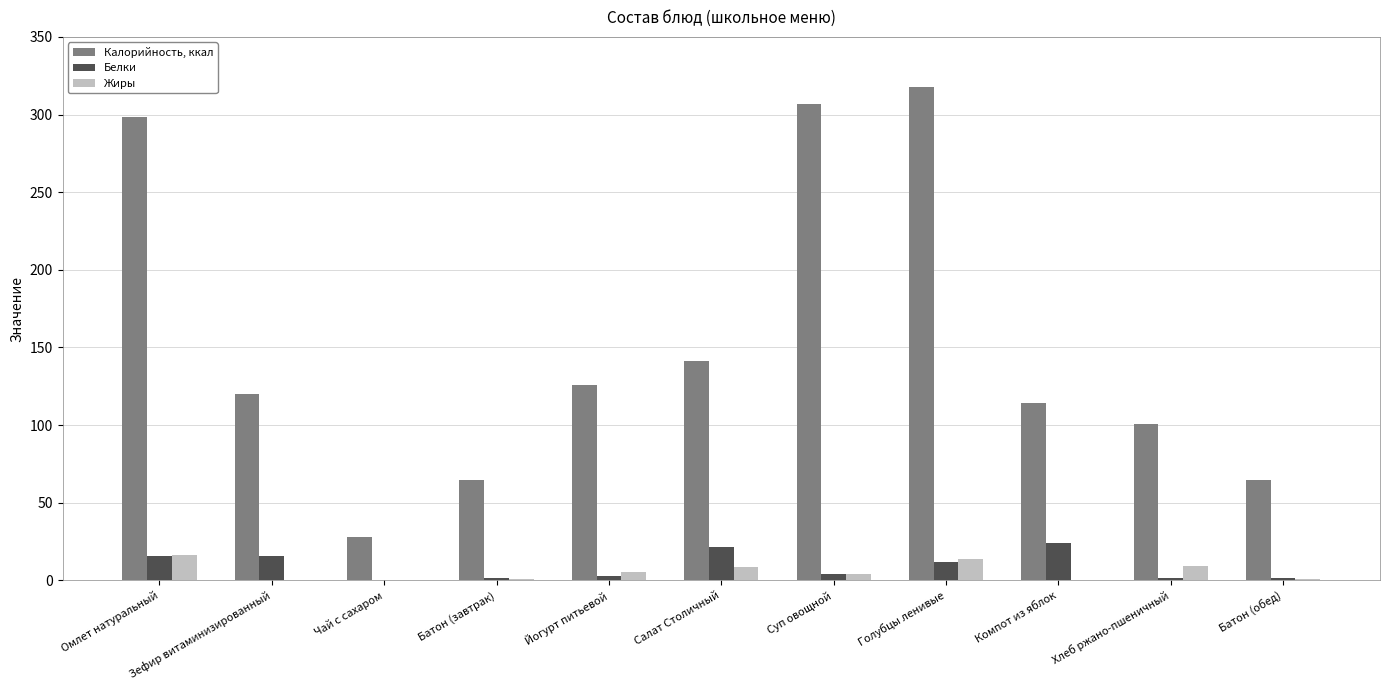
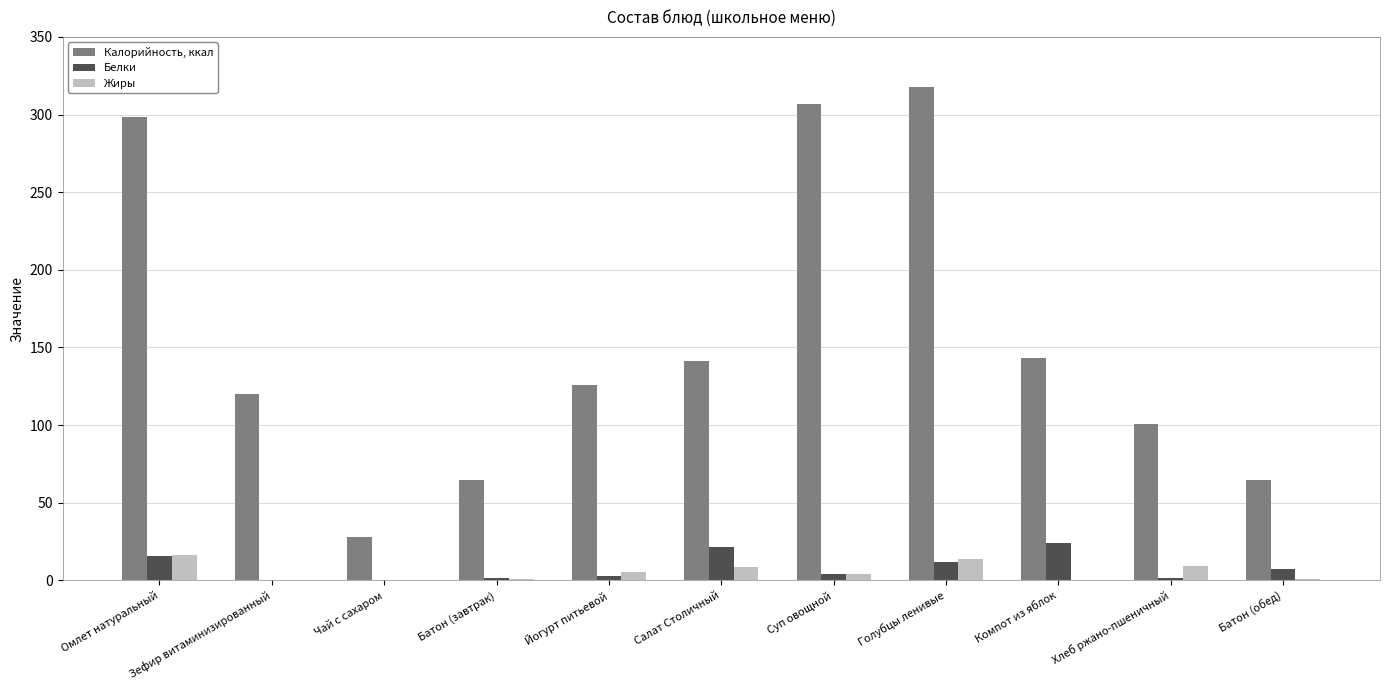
Белки, Зефир витаминизированный: 16 -> 0
Калорийность, ккал, Компот из яблок: 114 -> 143
Белки, Батон (обед): 2 -> 7
